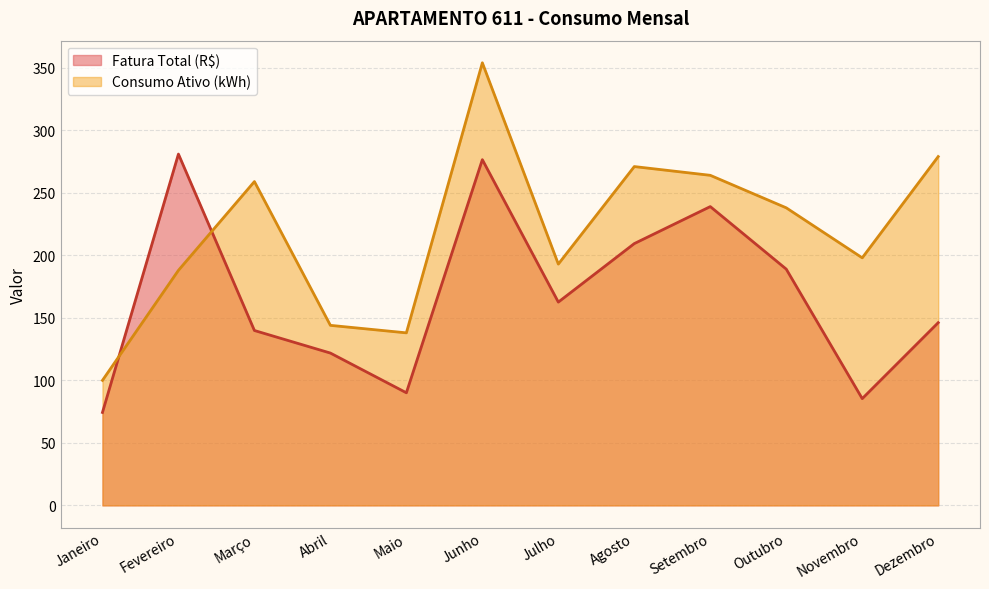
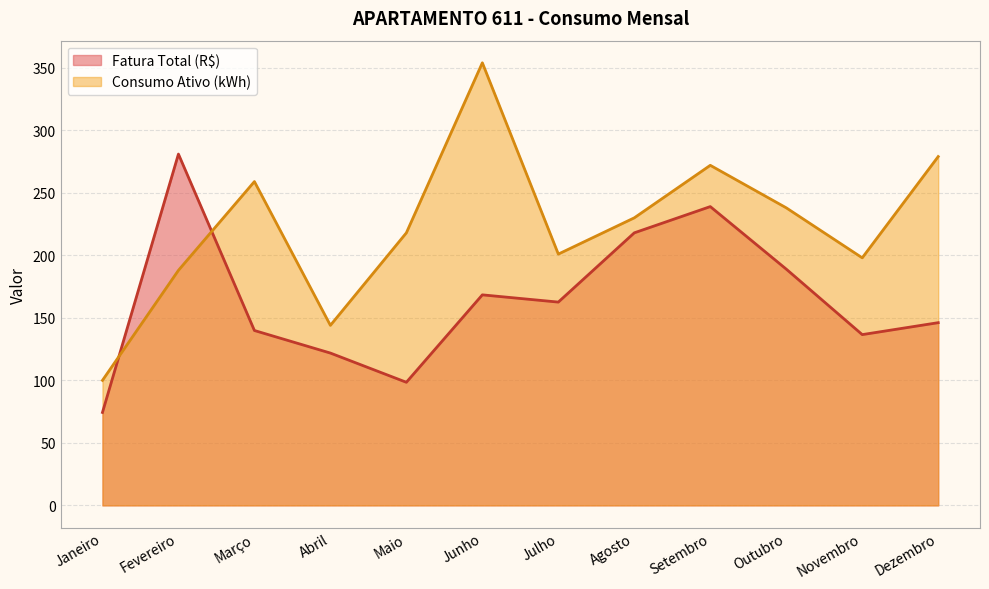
Fatura Total (R$), Maio: 90 -> 98
Consumo Ativo (kWh), Maio: 138 -> 218
Fatura Total (R$), Junho: 277 -> 168
Consumo Ativo (kWh), Julho: 193 -> 201
Fatura Total (R$), Agosto: 209 -> 218
Consumo Ativo (kWh), Agosto: 271 -> 230
Consumo Ativo (kWh), Setembro: 264 -> 272
Fatura Total (R$), Novembro: 85 -> 137
